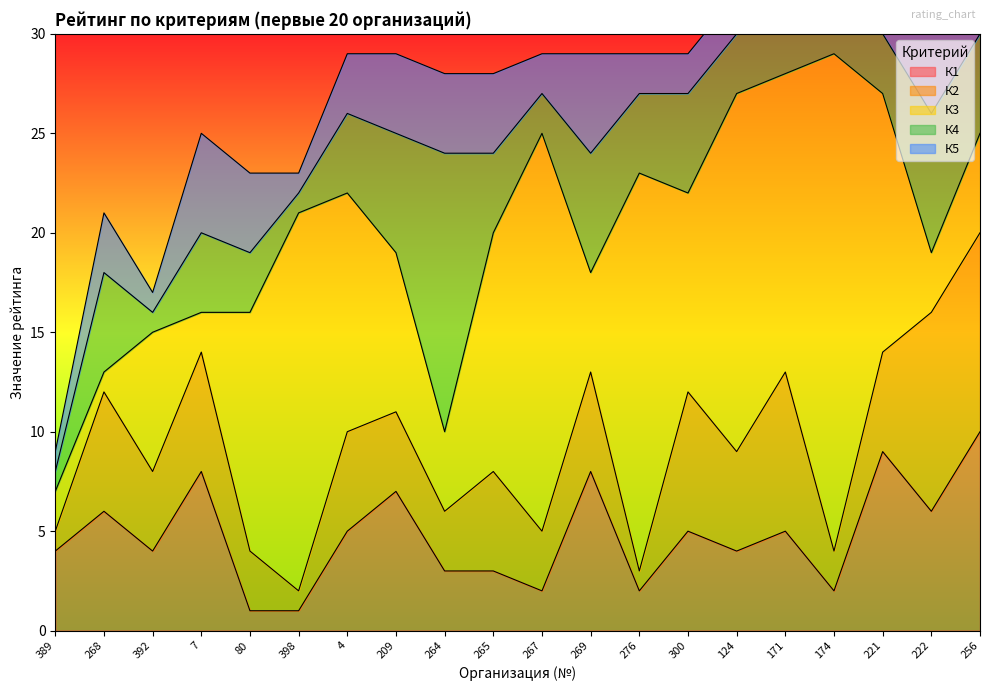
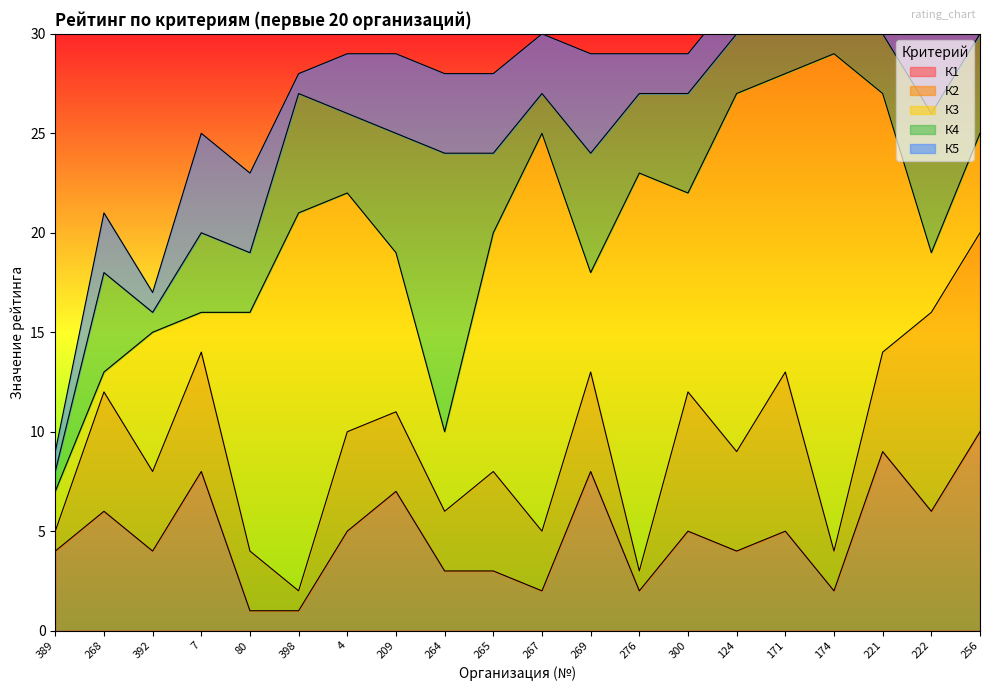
К4, 398: 1 -> 6
К5, 267: 2 -> 3
